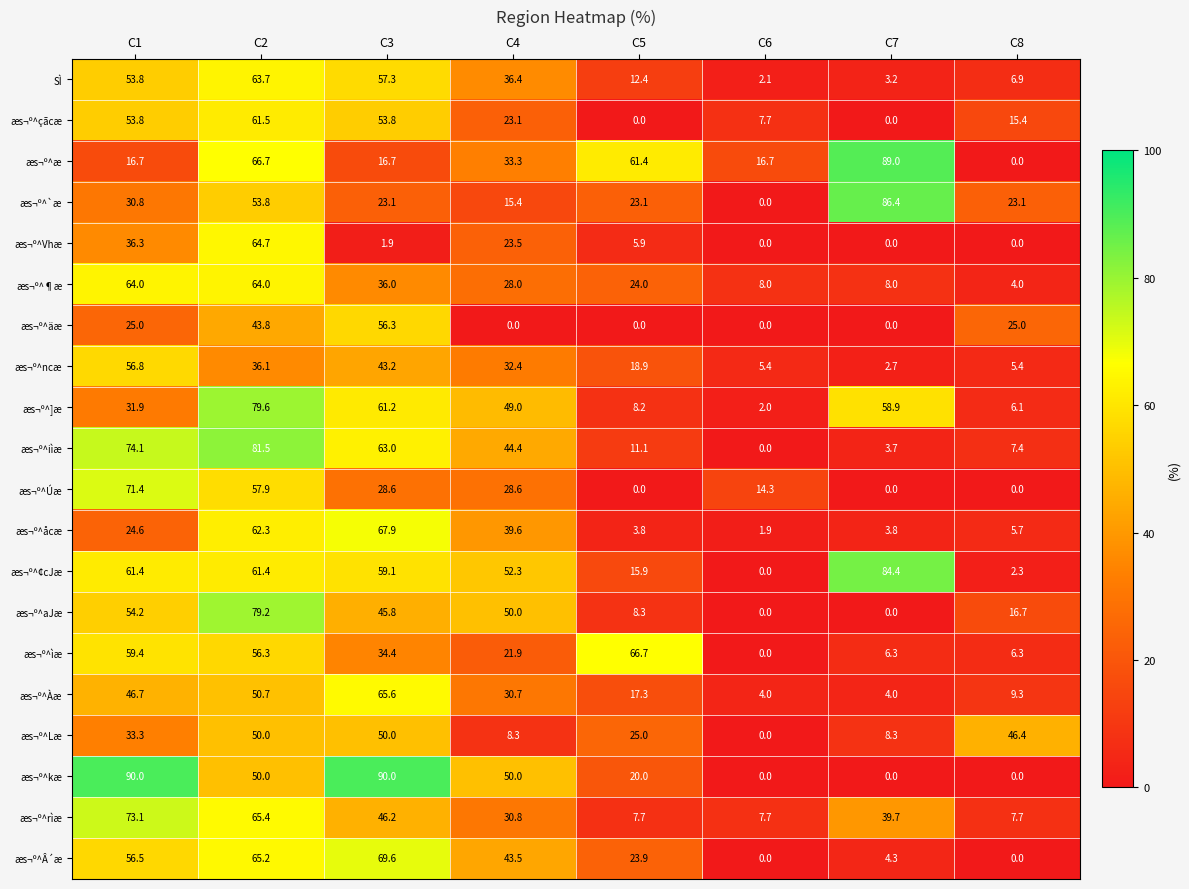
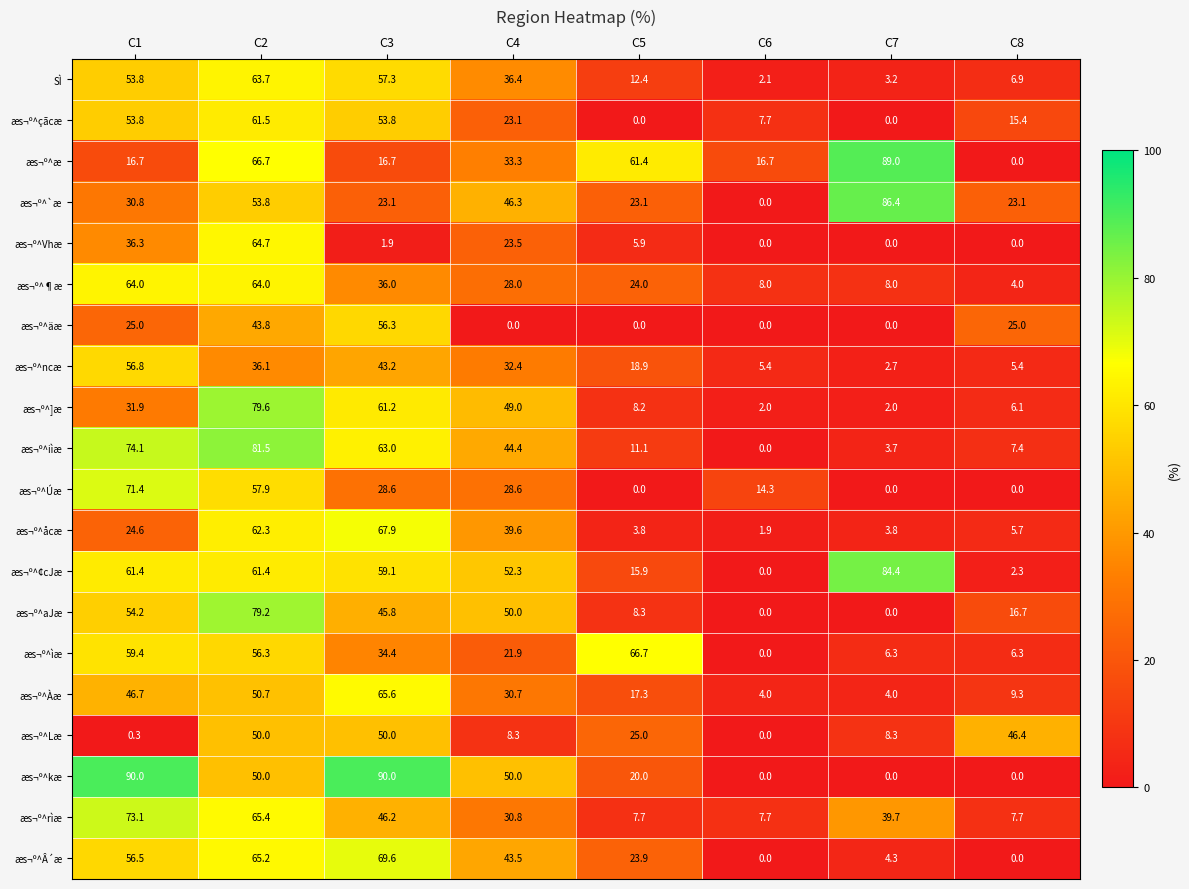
æs¬º^`æ, C4: 15.4 -> 46.3
æs¬º^]æ, C7: 58.9 -> 2.0
æs¬º^Læ, C1: 33.3 -> 0.3
